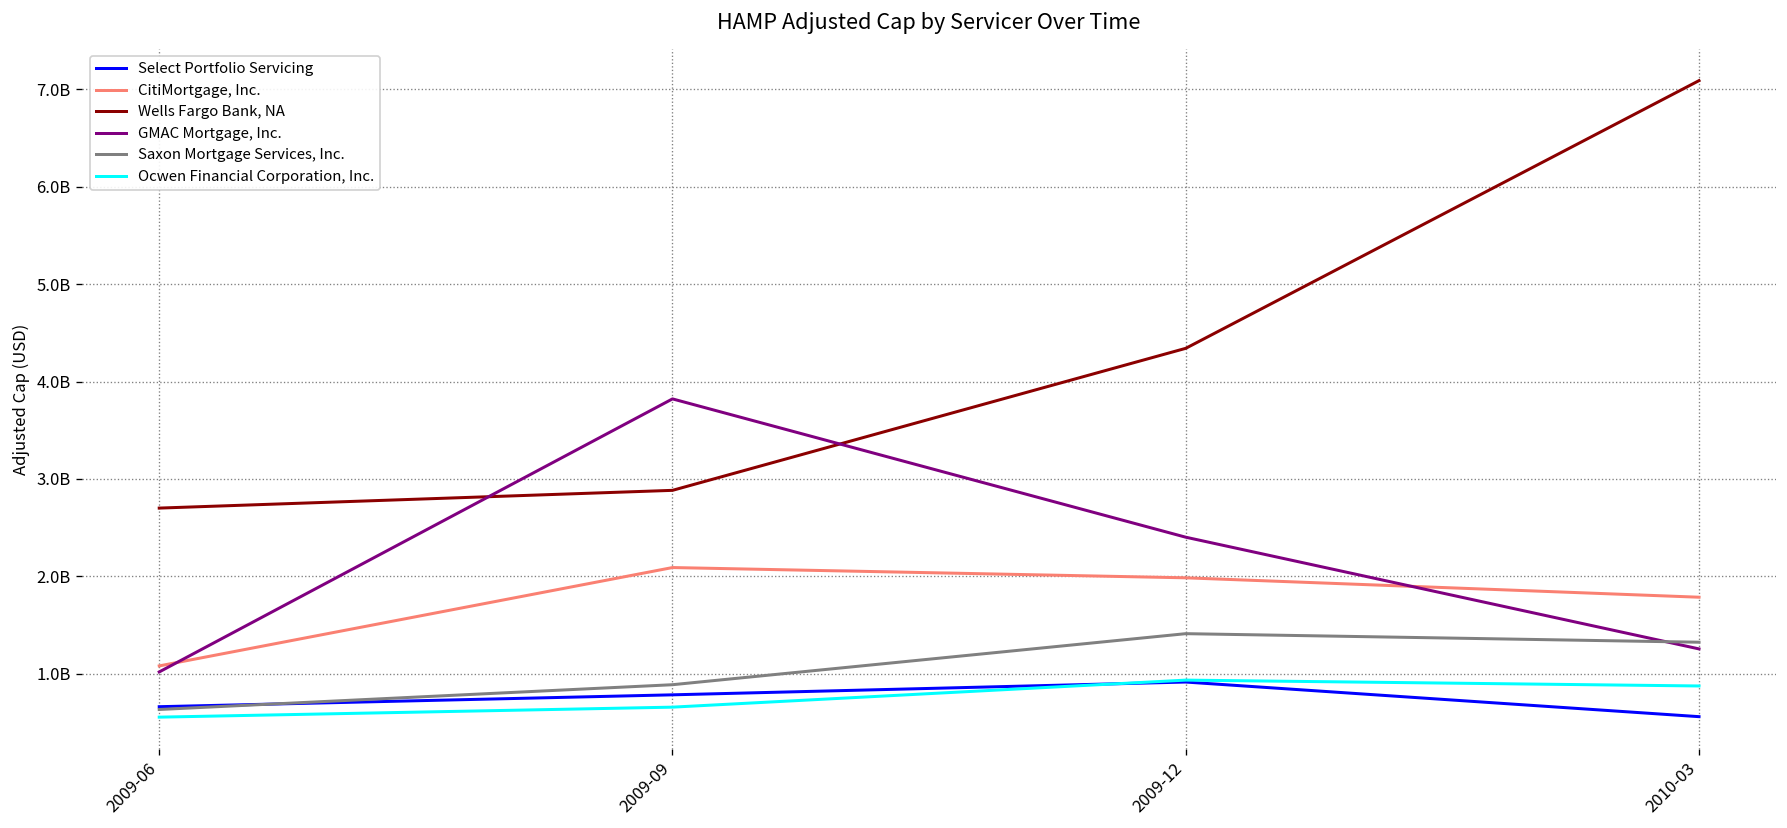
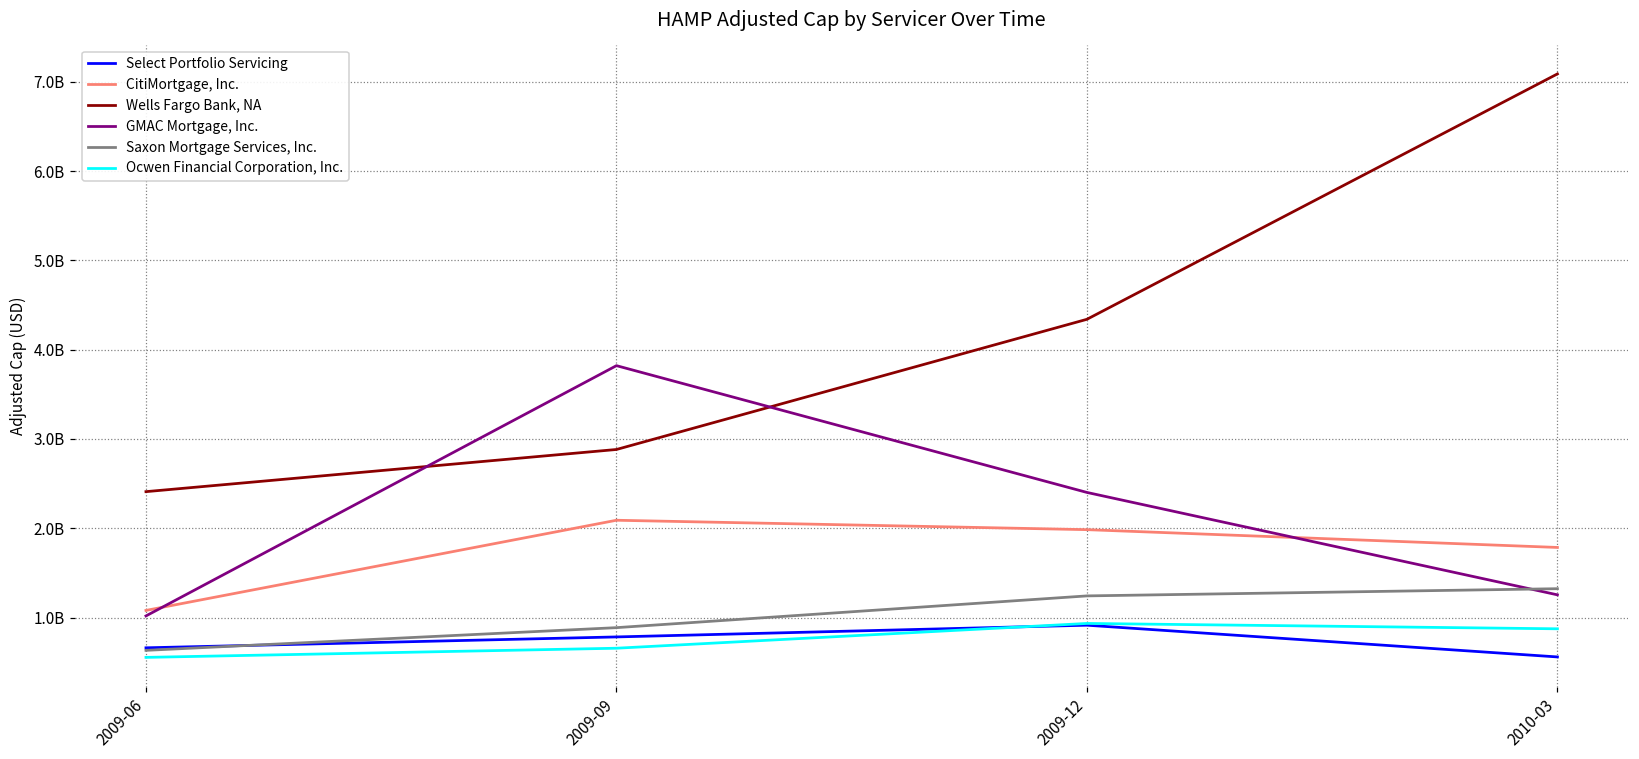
Wells Fargo Bank, NA, 2009-06: 2700000000 -> 2400000000
Saxon Mortgage Services, Inc., 2009-12: 1400000000 -> 1200000000
